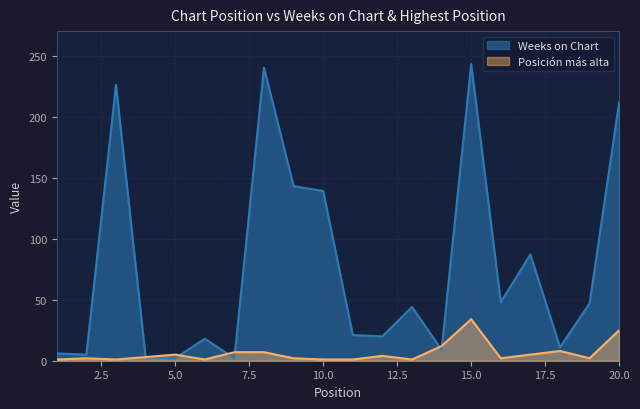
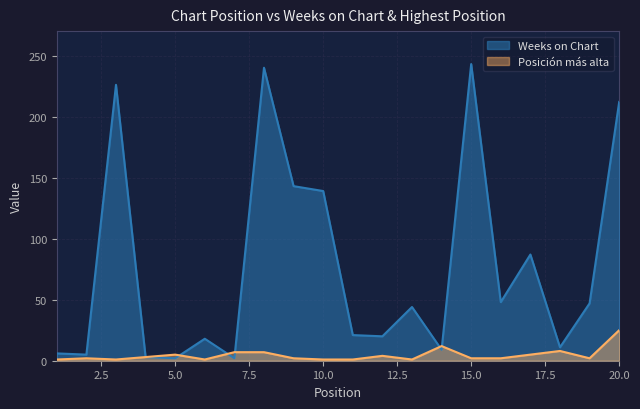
Posición más alta, 15.0: 34 -> 2
